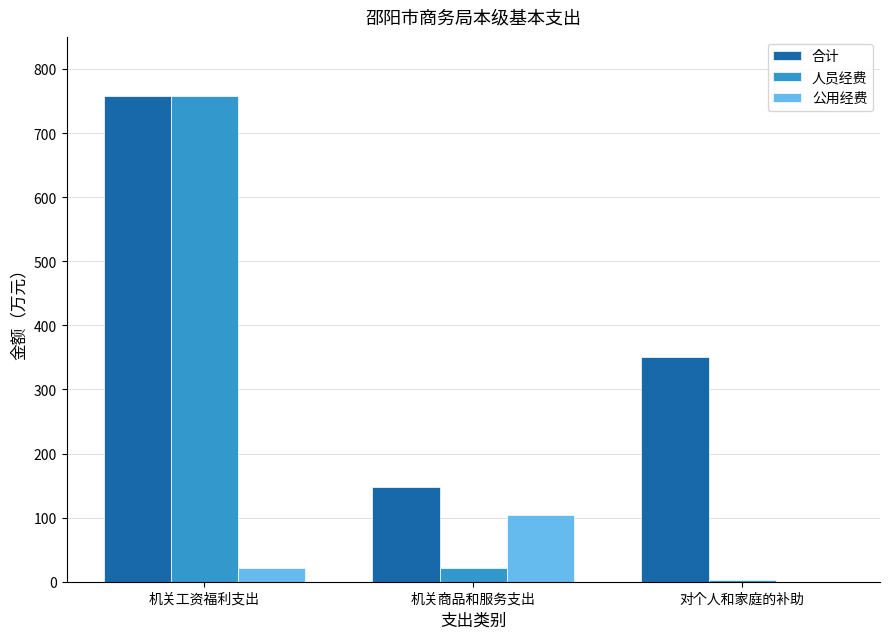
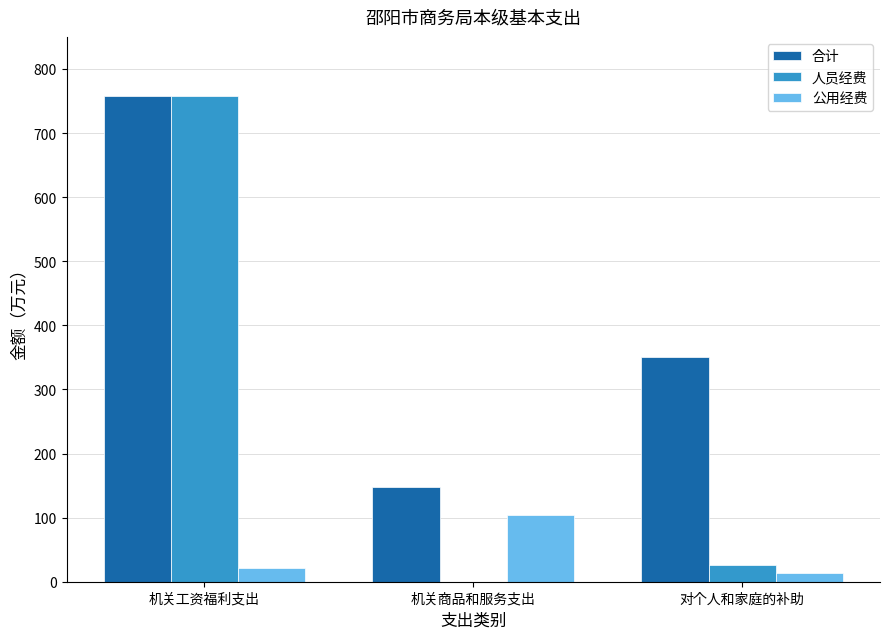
人员经费, 机关商品和服务支出: 20 -> 0
人员经费, 对个人和家庭的补助: 0 -> 30
公用经费, 对个人和家庭的补助: 0 -> 10
